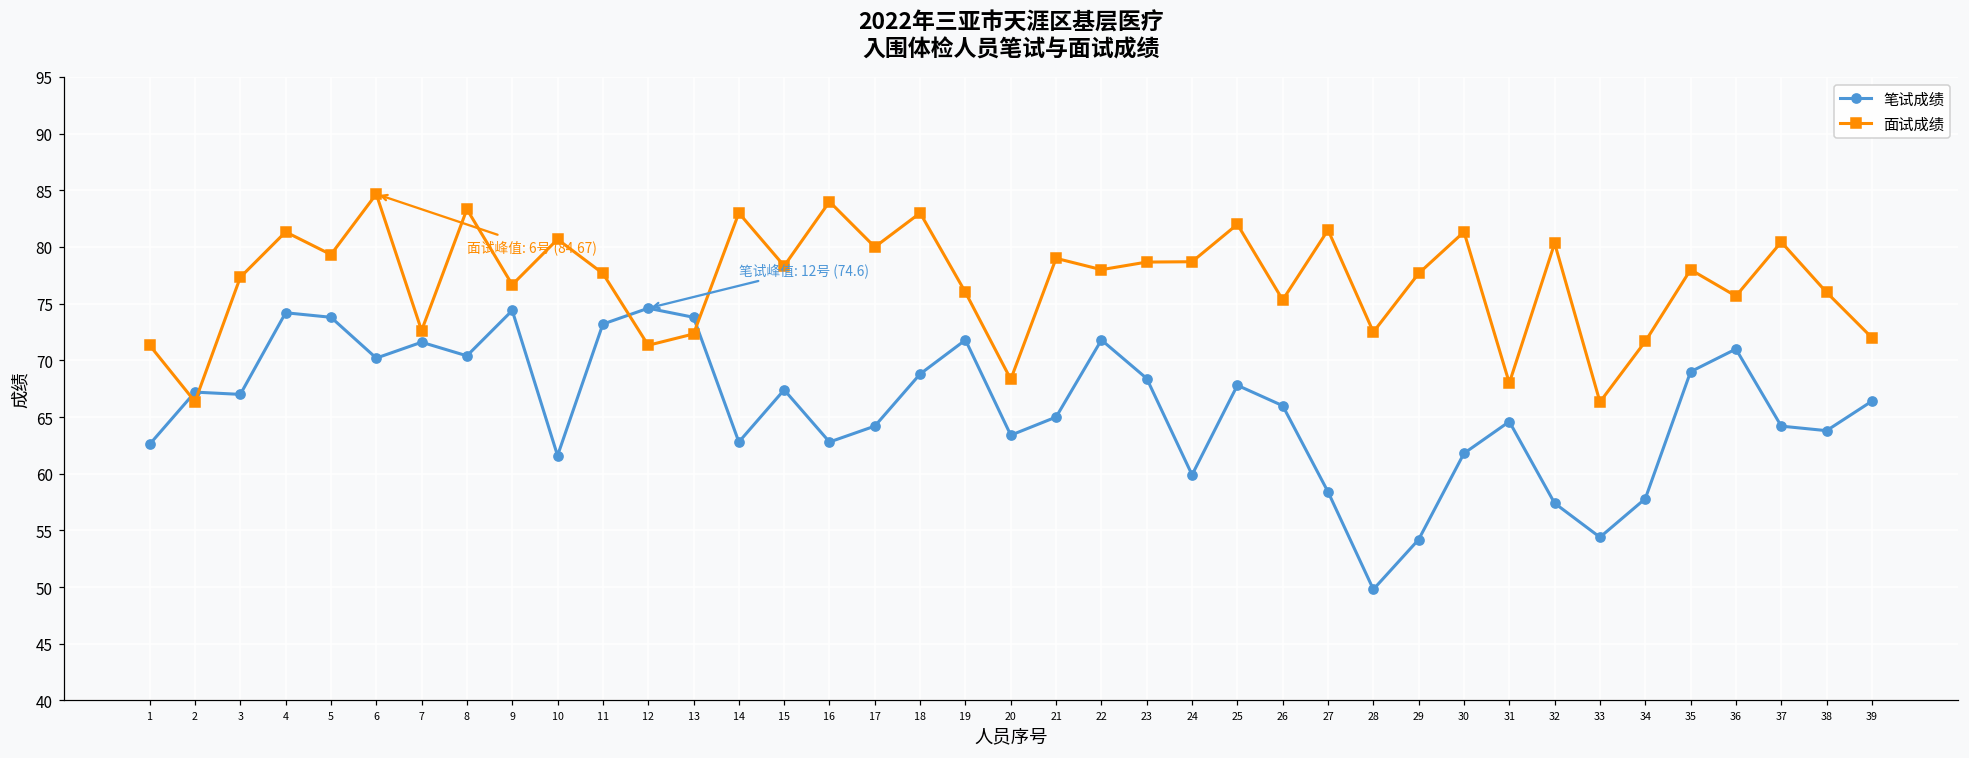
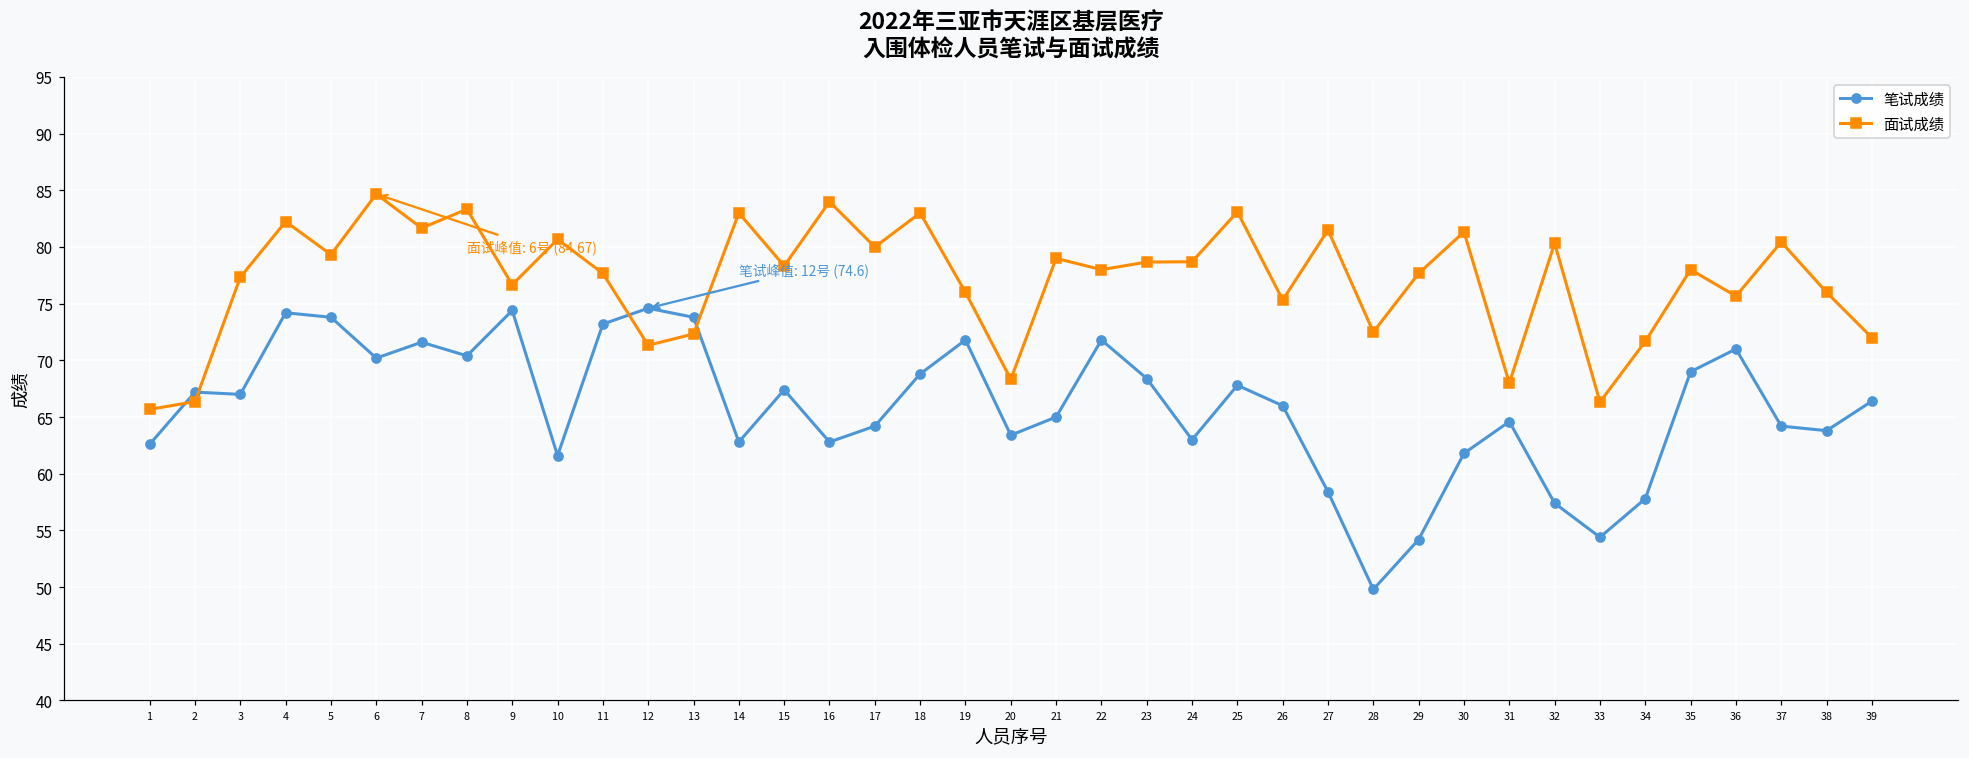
面试成绩, 1: 71.3 -> 65.7
面试成绩, 4: 81.3 -> 82.2
面试成绩, 7: 72.6 -> 81.7
笔试成绩, 24: 59.9 -> 63.0
面试成绩, 25: 82.0 -> 83.1
